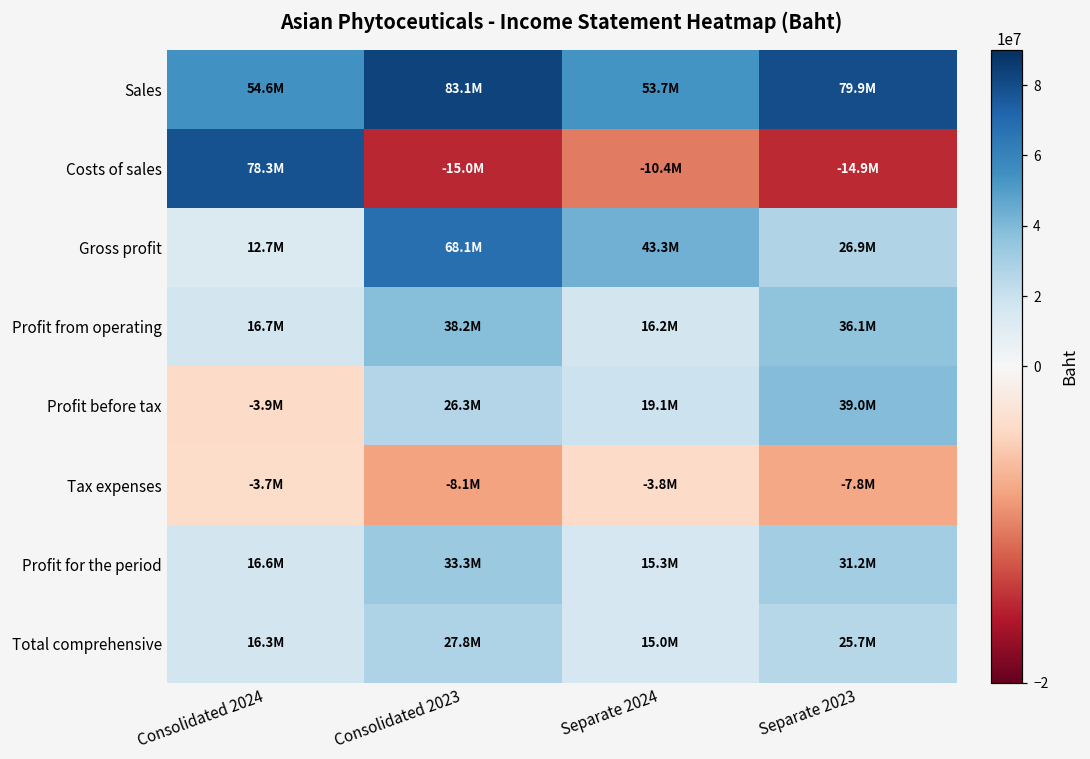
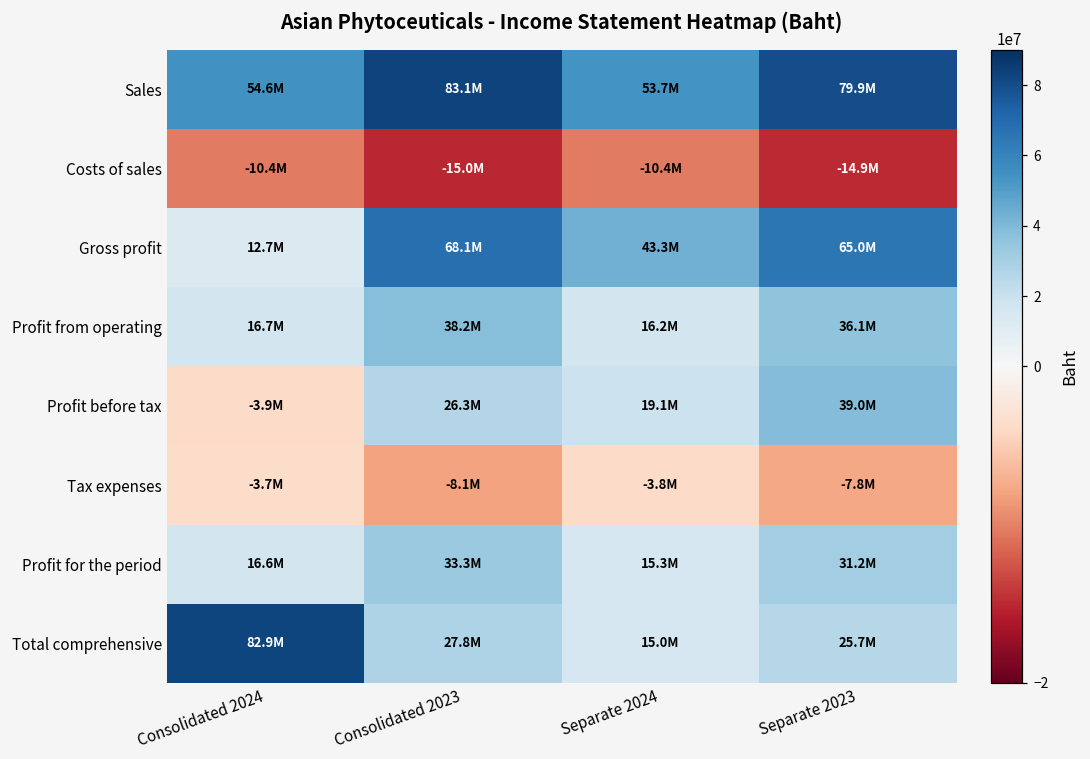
Costs of sales, Consolidated 2024: 78.3M -> -10.4M
Gross profit, Separate 2023: 26.9M -> 65.0M
Total comprehensive, Consolidated 2024: 16.3M -> 82.9M
